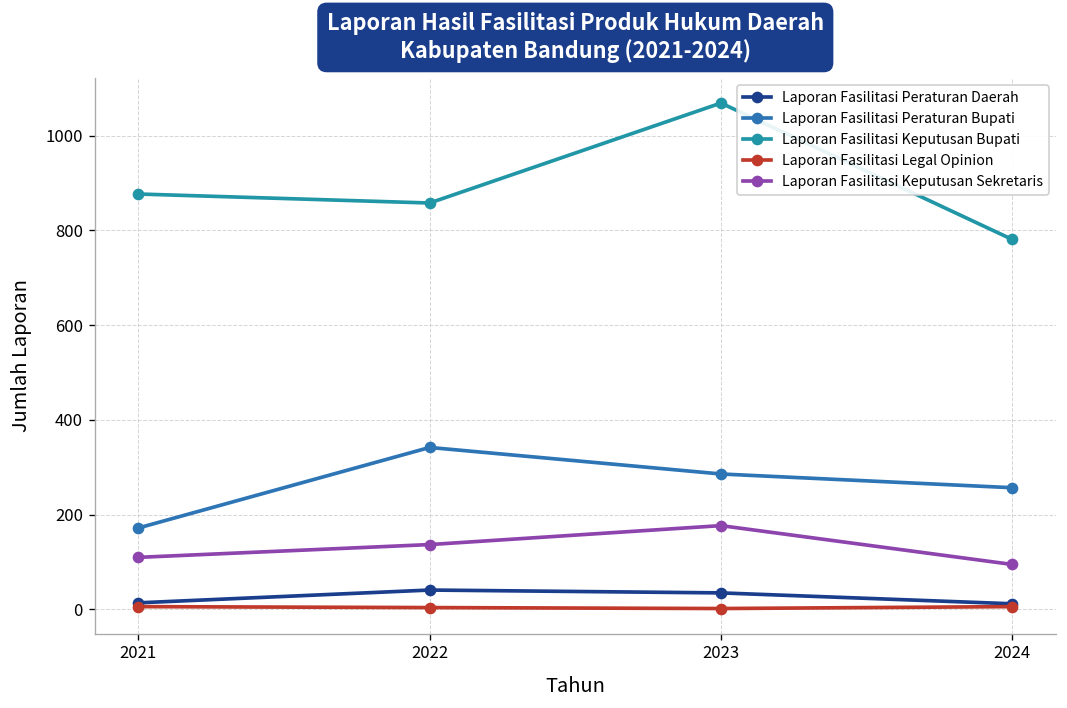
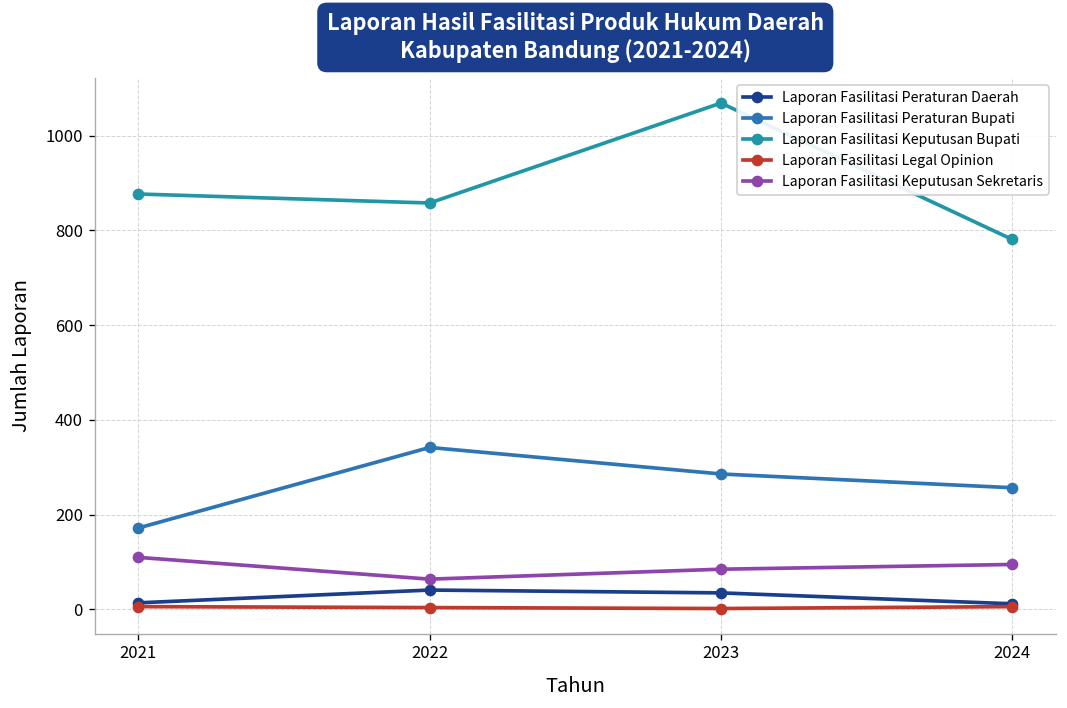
Laporan Fasilitasi Keputusan Sekretaris, 2022: 140 -> 60
Laporan Fasilitasi Keputusan Sekretaris, 2023: 180 -> 90
